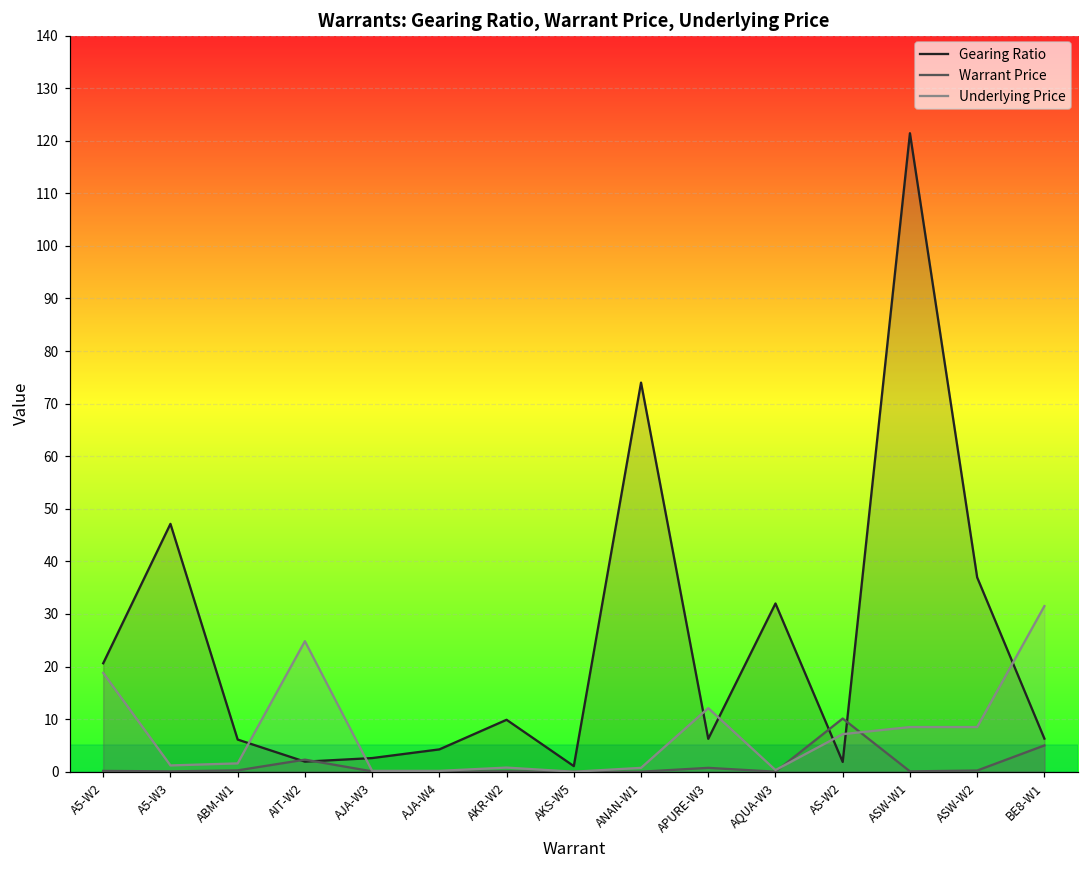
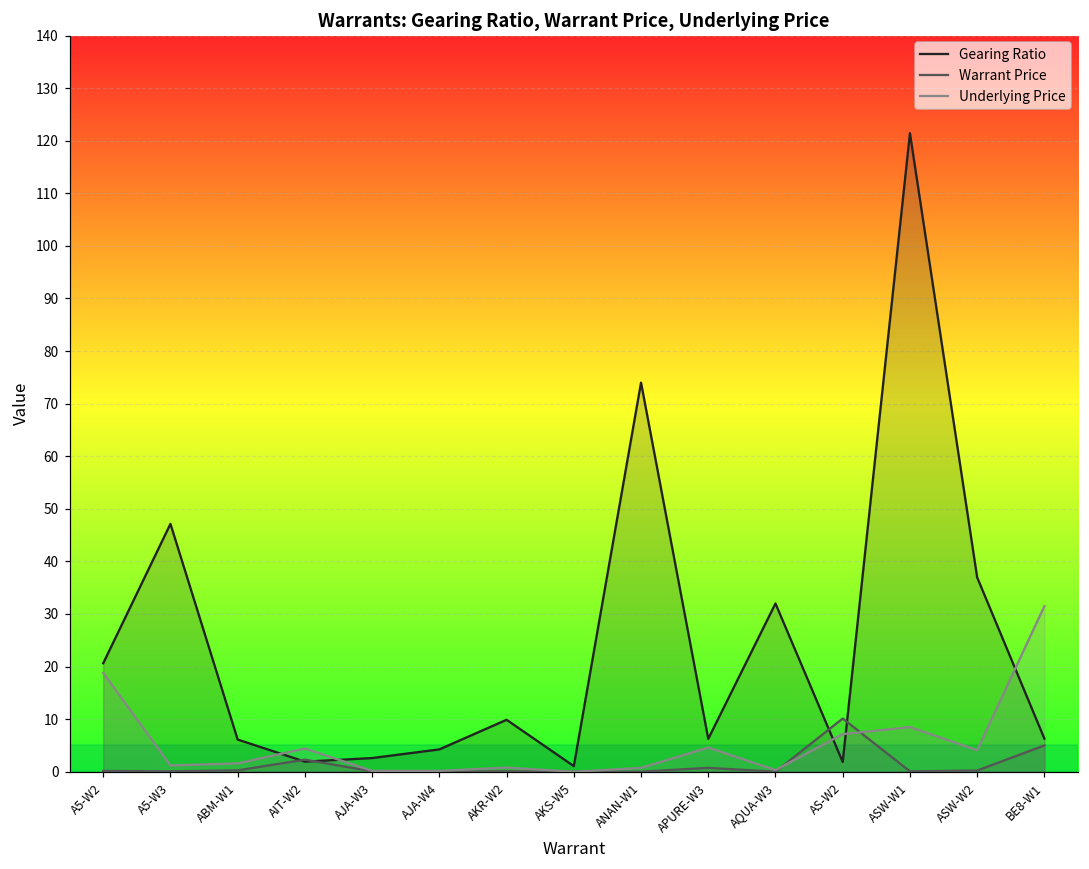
Underlying Price, AIT-W2: 25 -> 4
Underlying Price, APURE-W3: 12 -> 5
Underlying Price, ASW-W2: 9 -> 4
